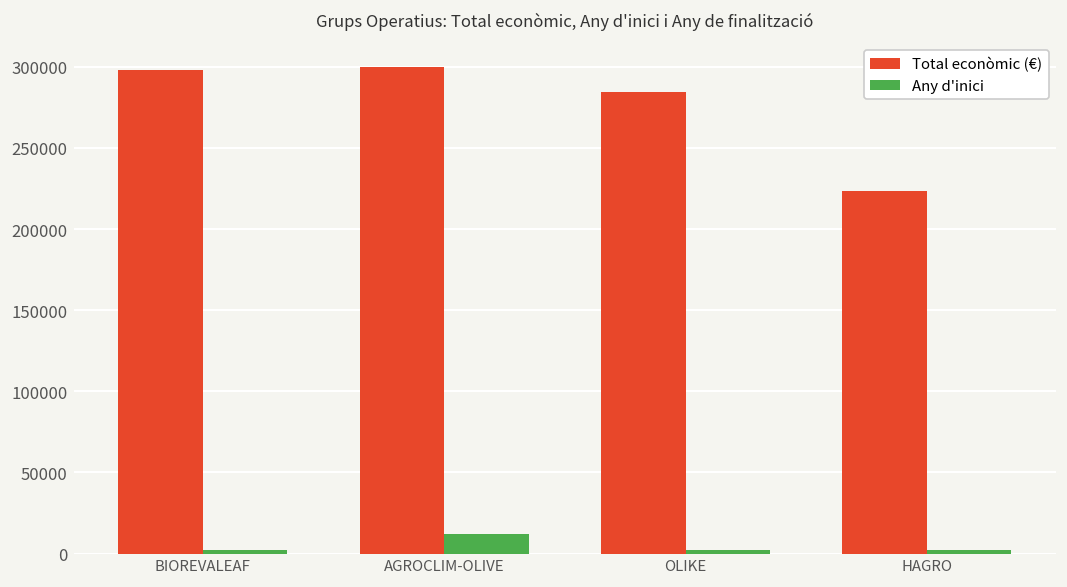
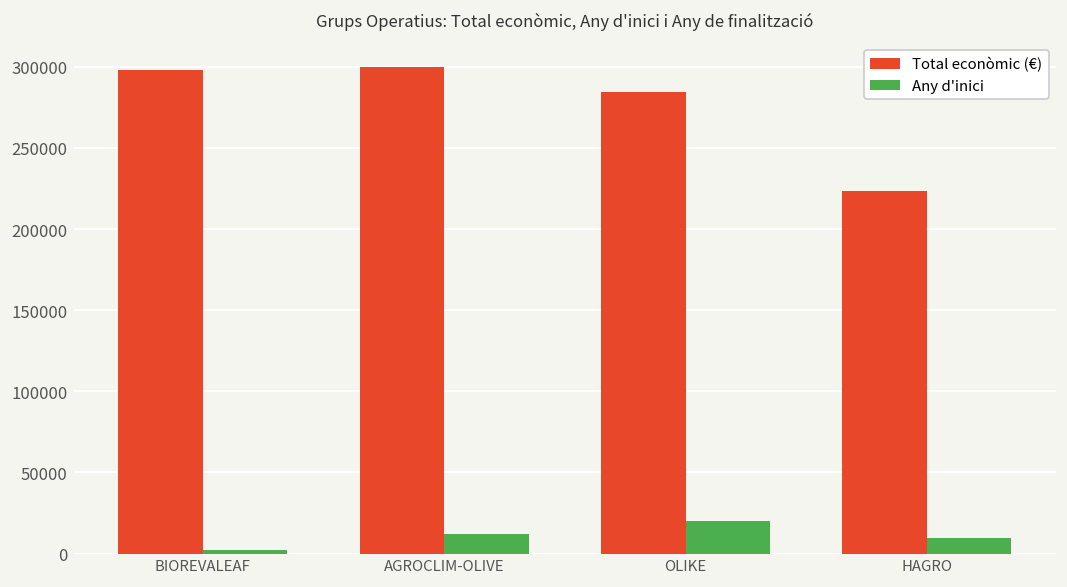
Any d'inici, OLIKE: 2000 -> 20000
Any d'inici, HAGRO: 2000 -> 10000
